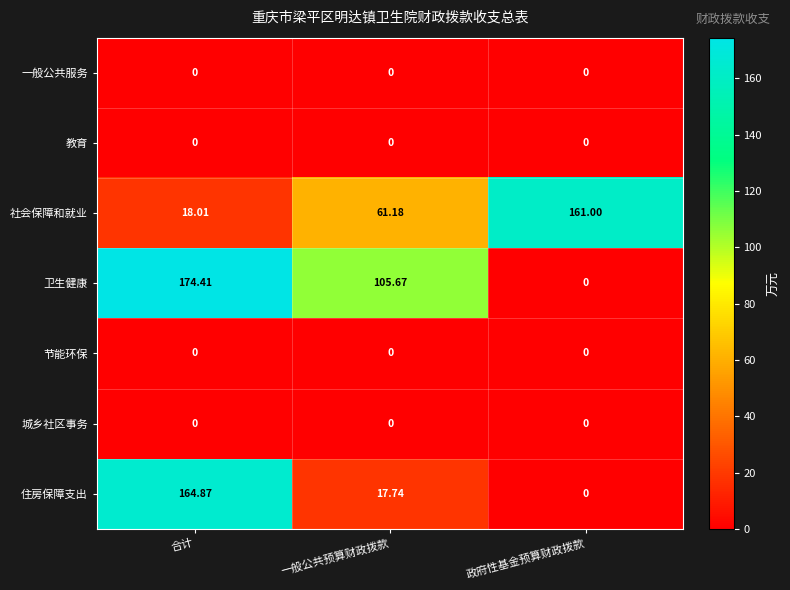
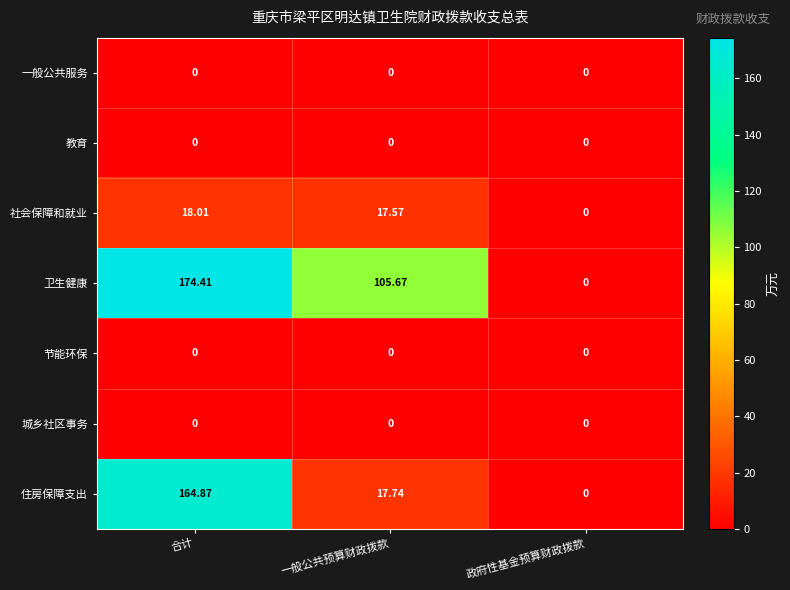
社会保障和就业, 一般公共预算财政拨款: 61.18 -> 17.57
社会保障和就业, 政府性基金预算财政拨款: 161.00 -> 0
